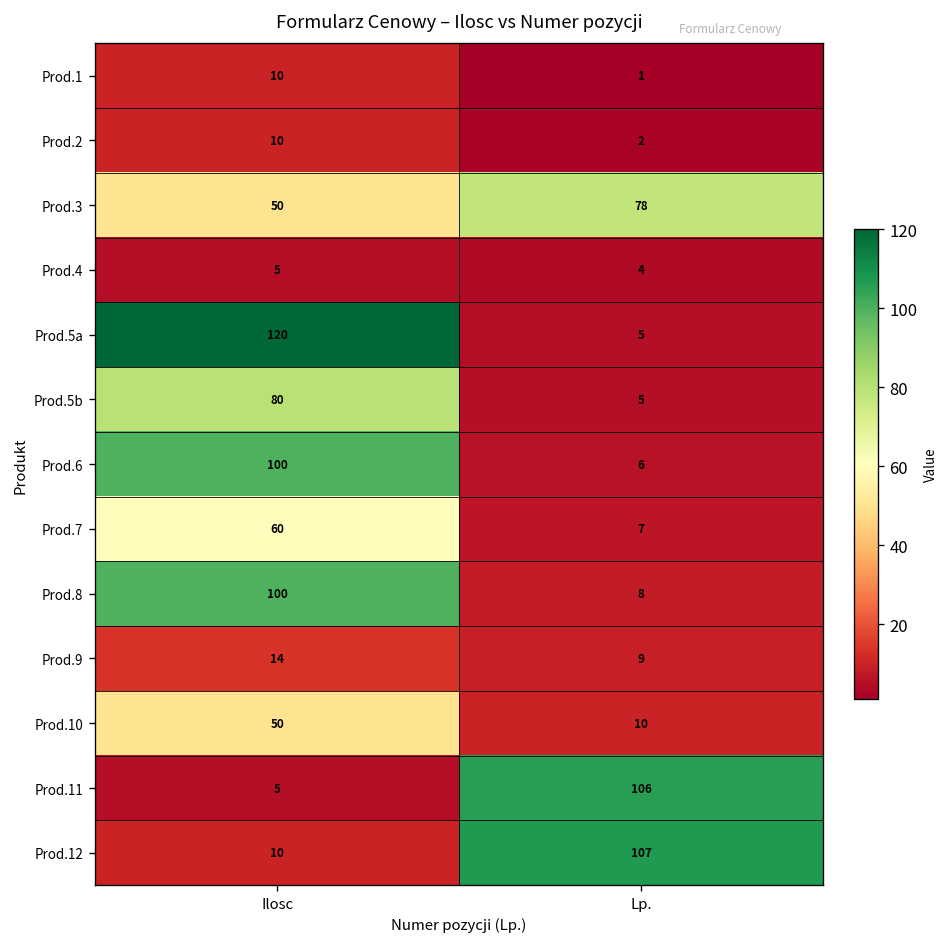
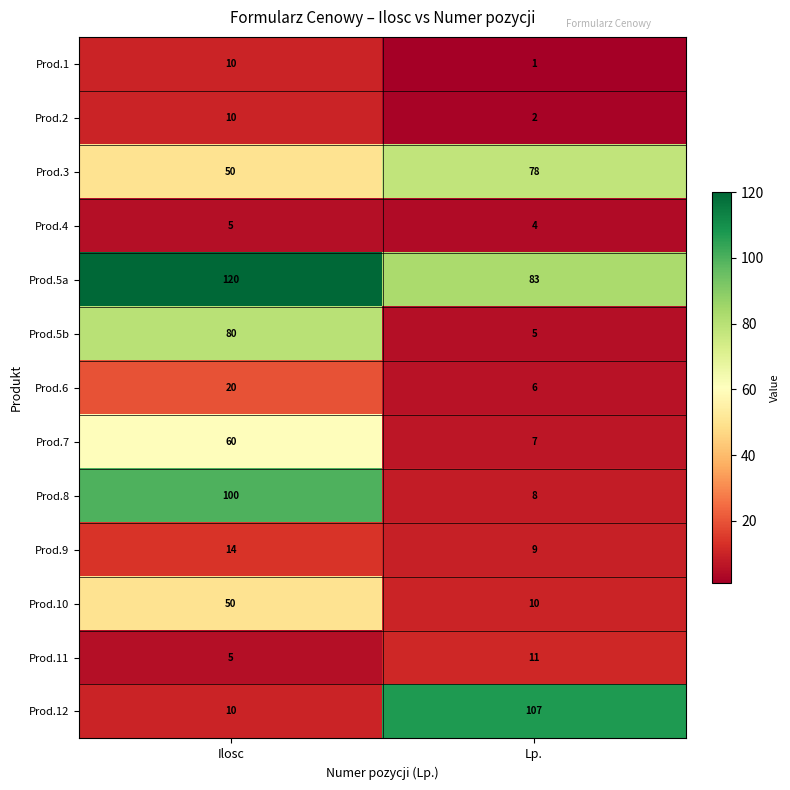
Prod.5a, Lp.: 5 -> 83
Prod.6, Ilosc: 100 -> 20
Prod.11, Lp.: 106 -> 11
